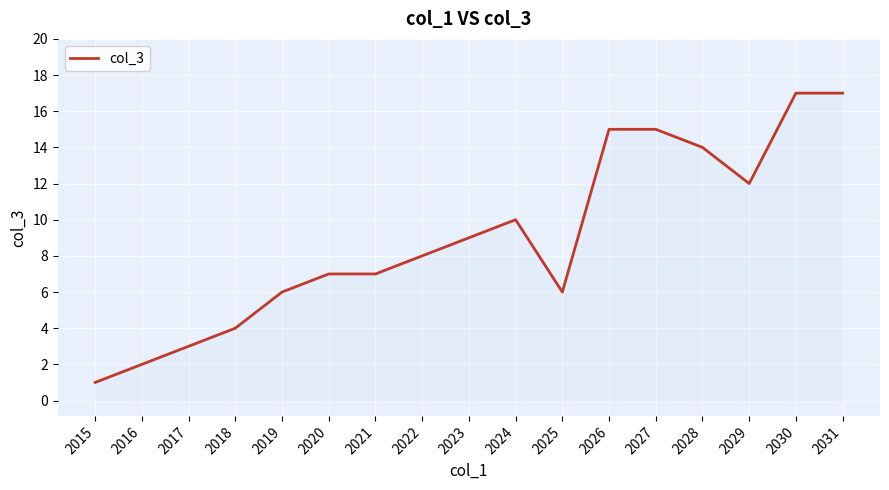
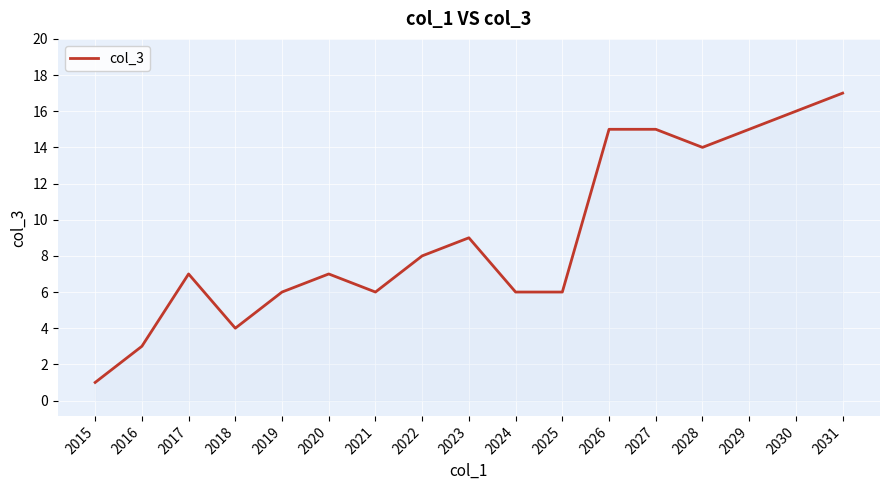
2016: 2 -> 3
2017: 3 -> 7
2021: 7 -> 6
2024: 10 -> 6
2029: 12 -> 15
2030: 17 -> 16
